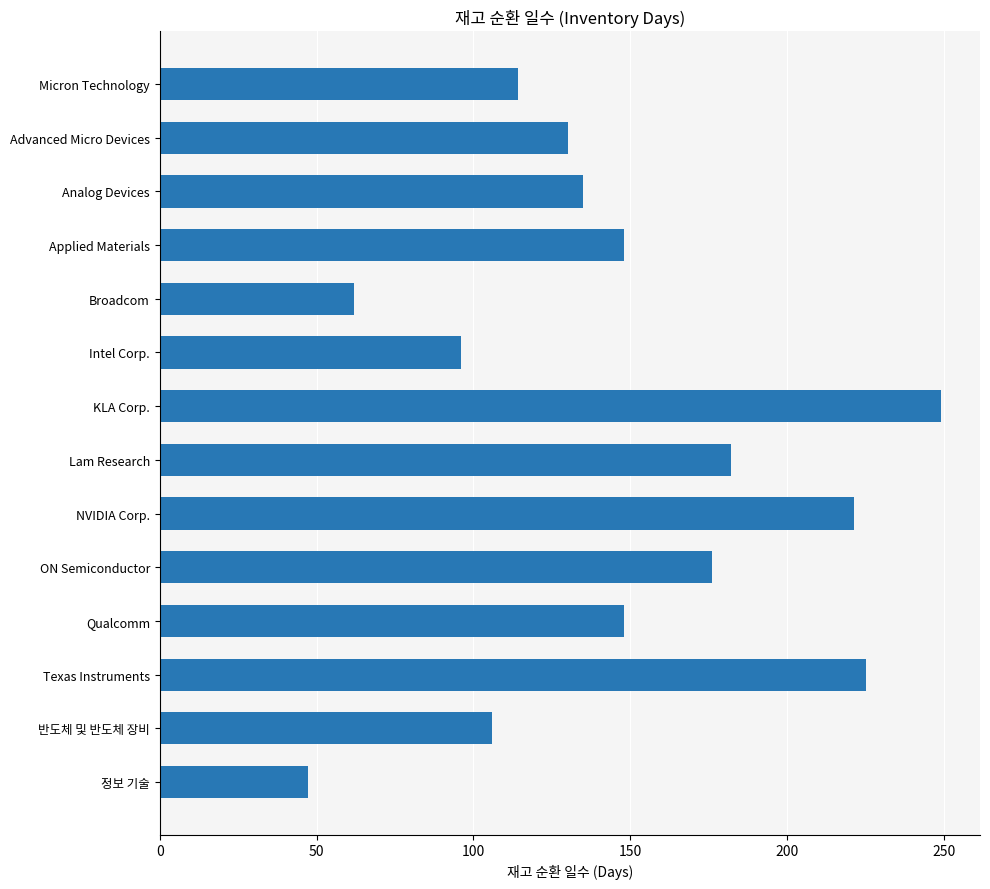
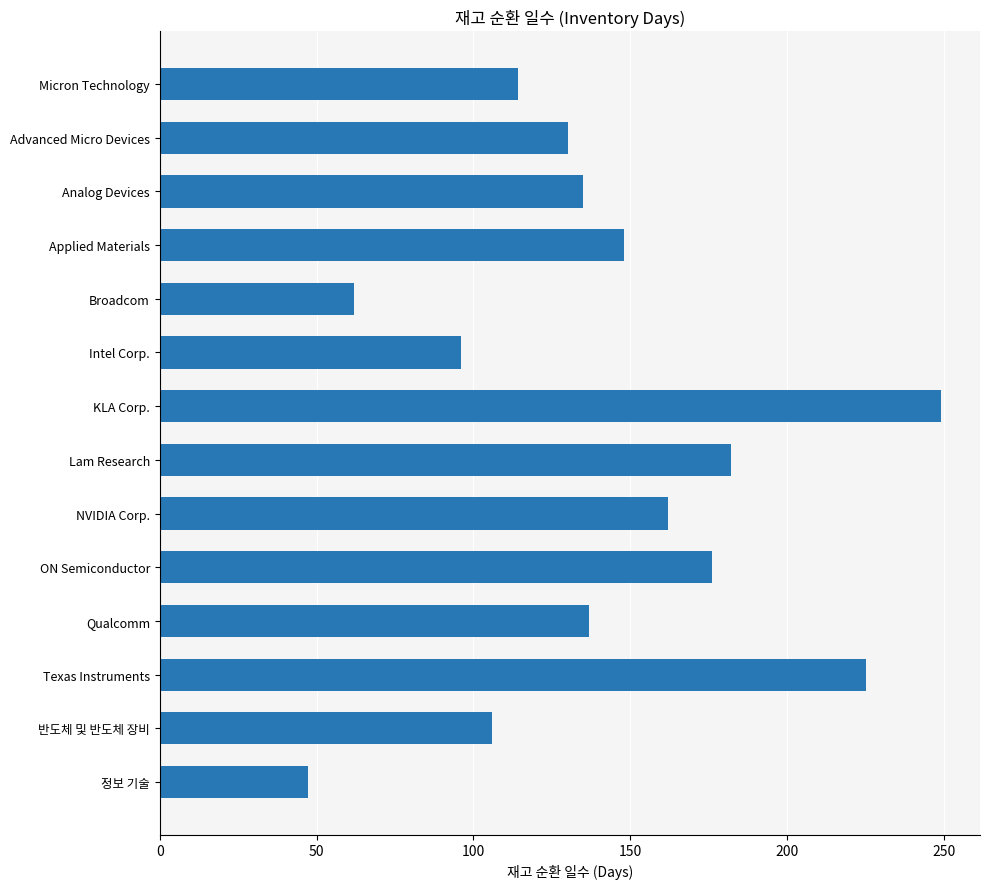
NVIDIA Corp.: 221 -> 162
Qualcomm: 148 -> 137
